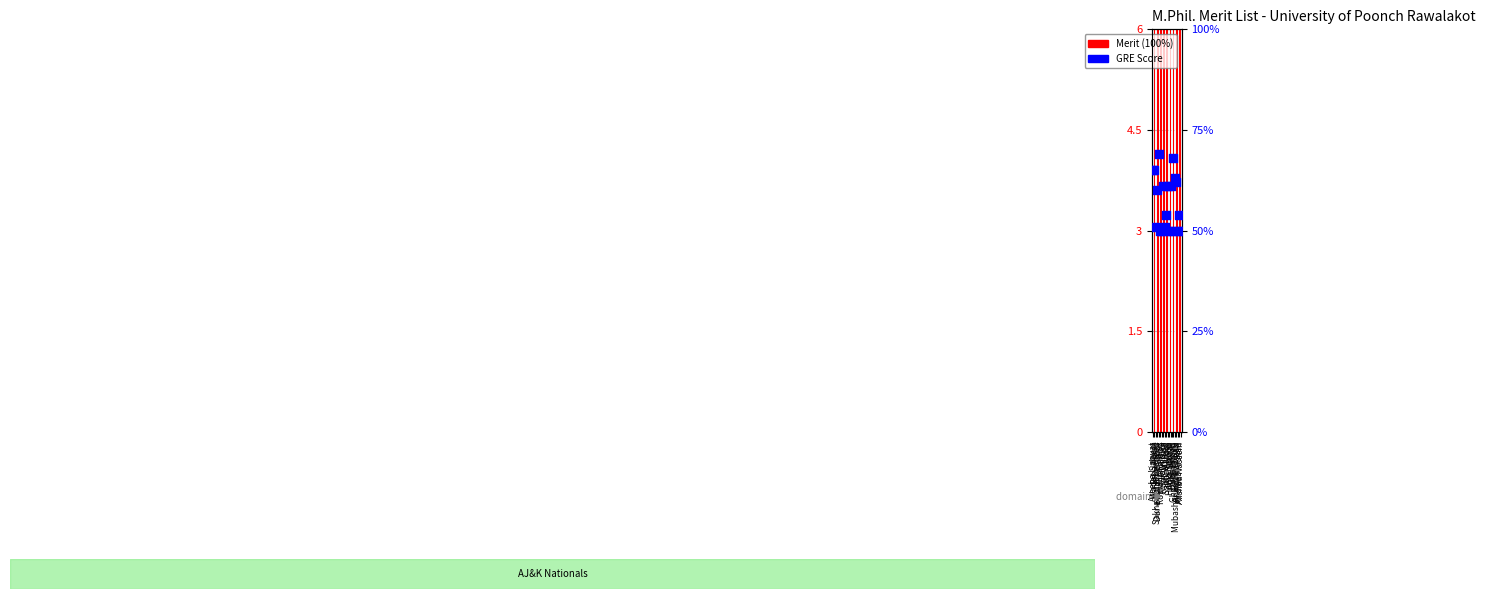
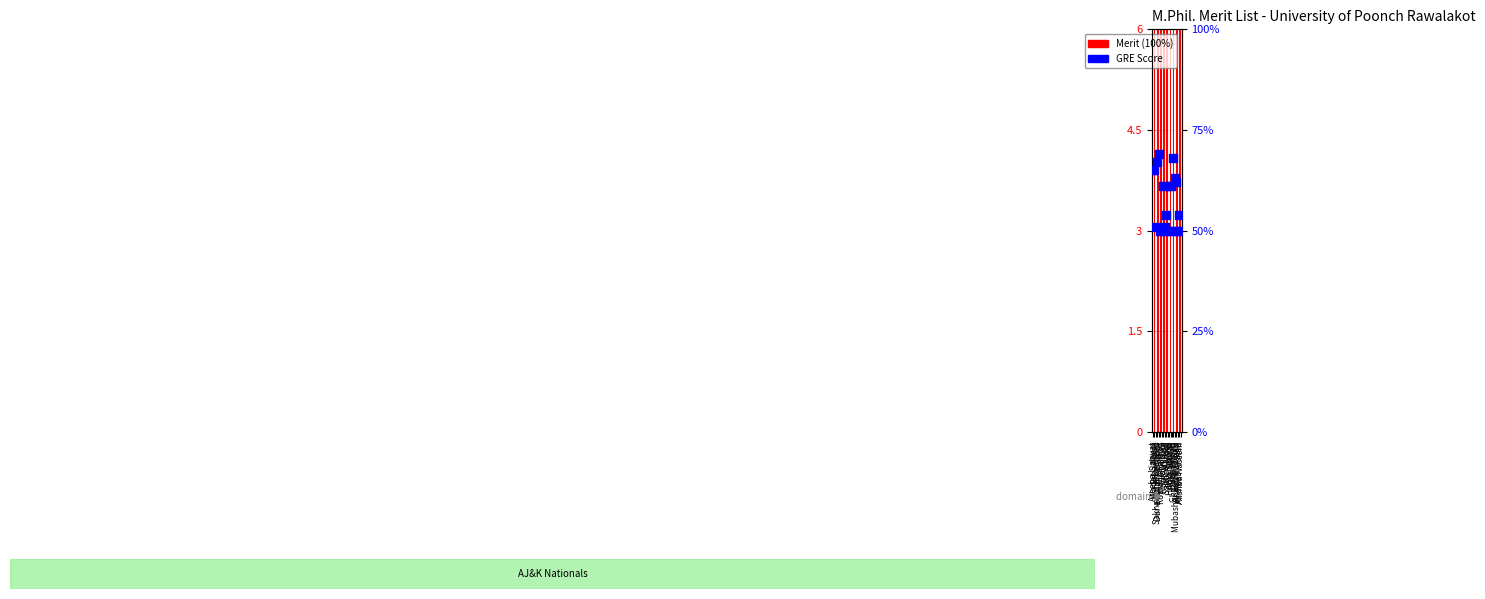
GRE Score, Sakhawat Khursheed: 60% -> 67%
